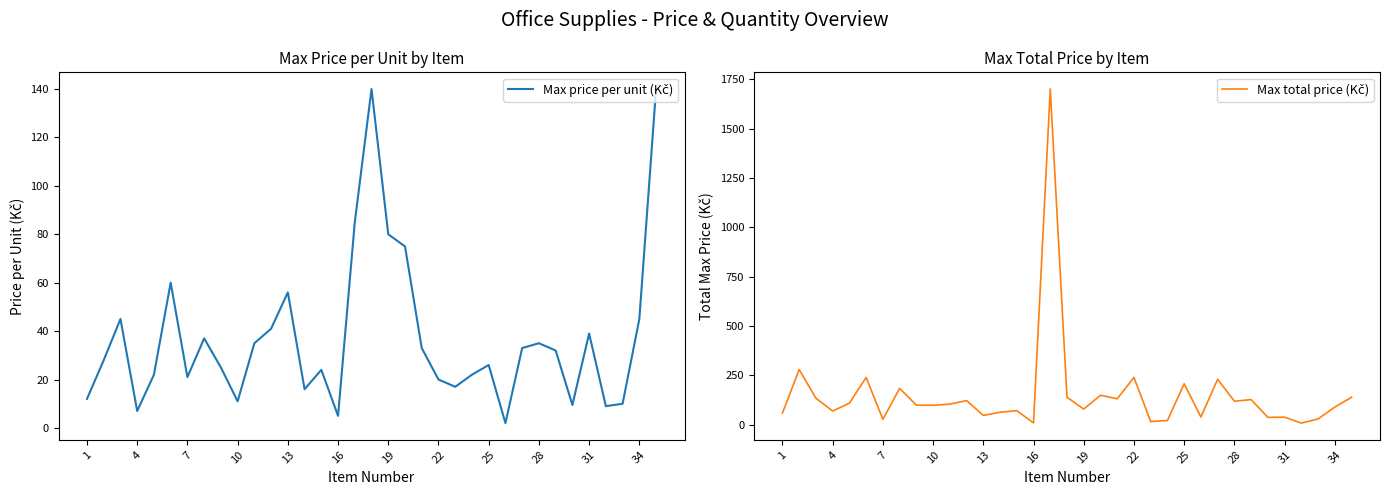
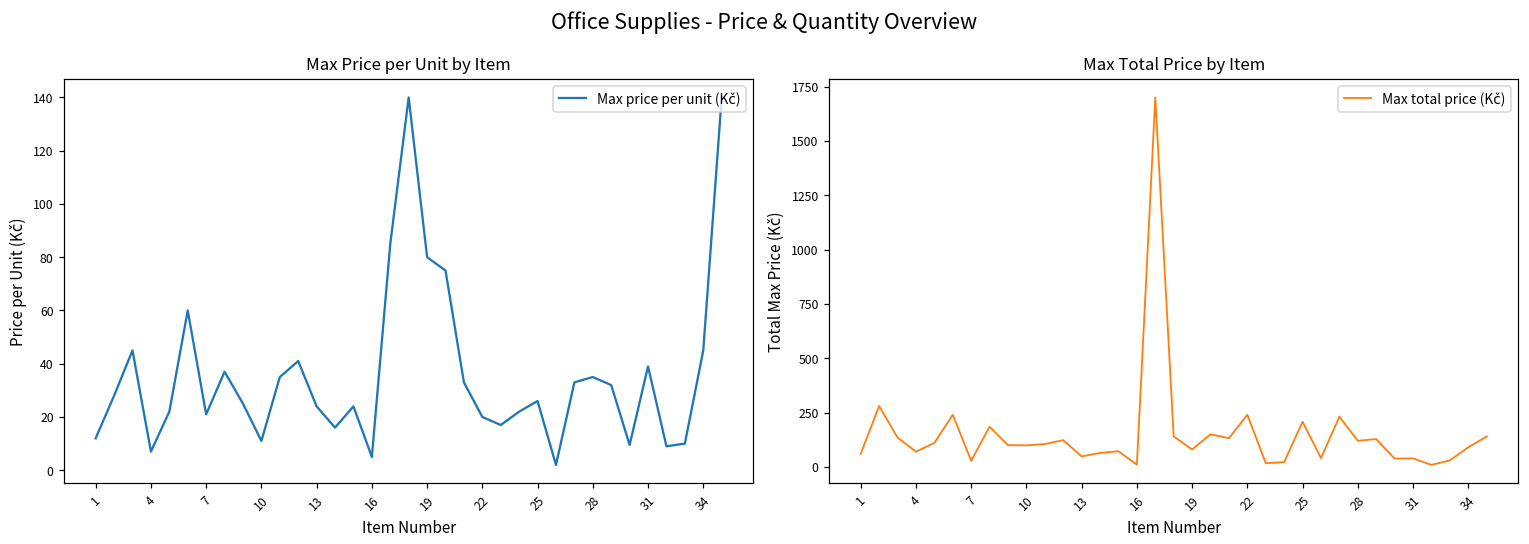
Max Price per Unit by Item, 13: 56 -> 24
